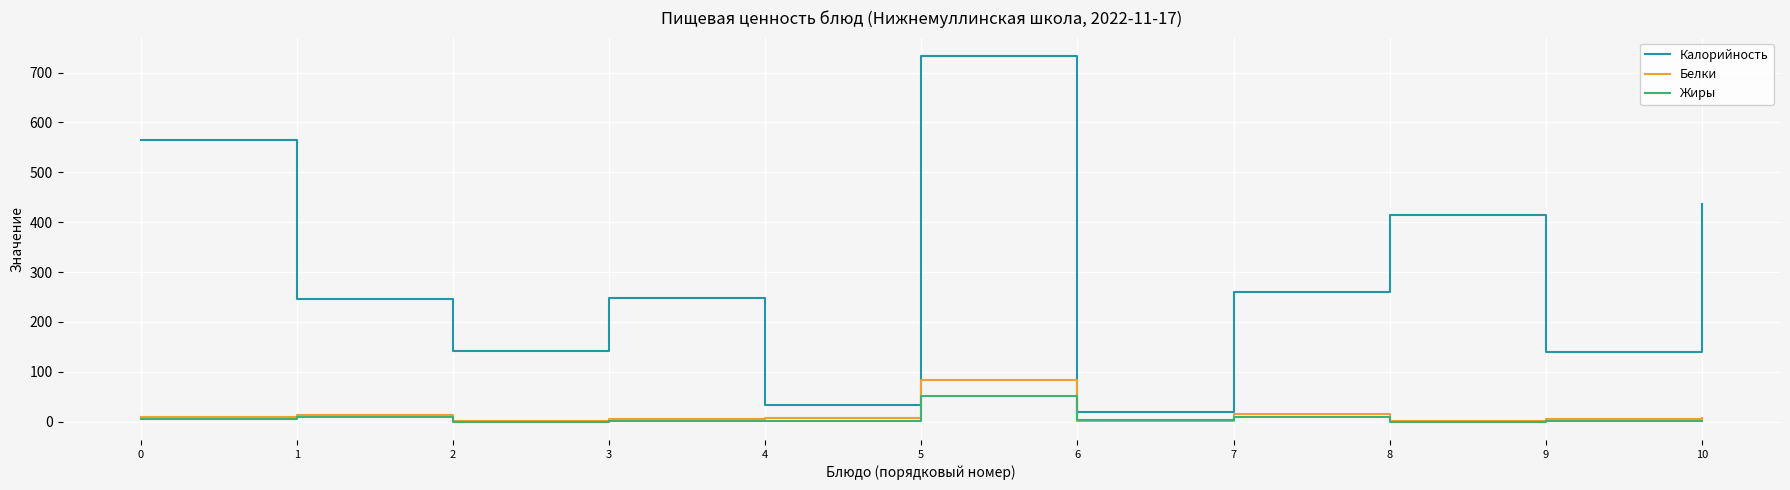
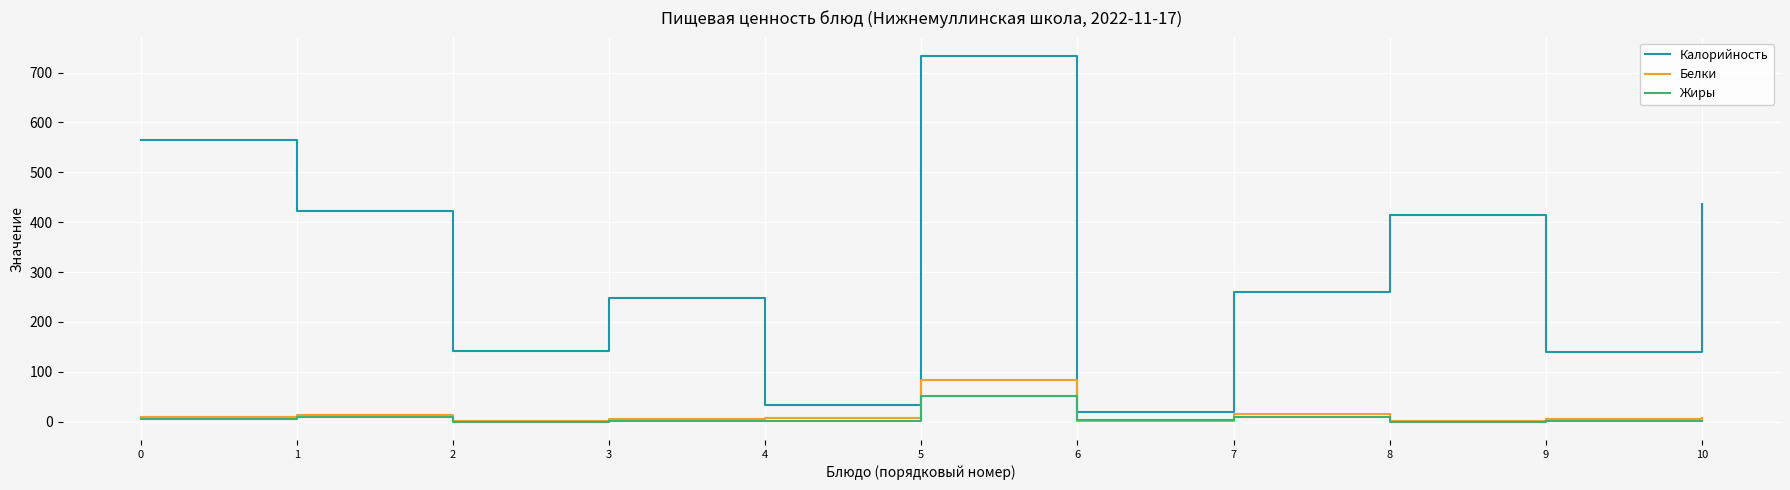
Калорийность, 1: 250 -> 420
